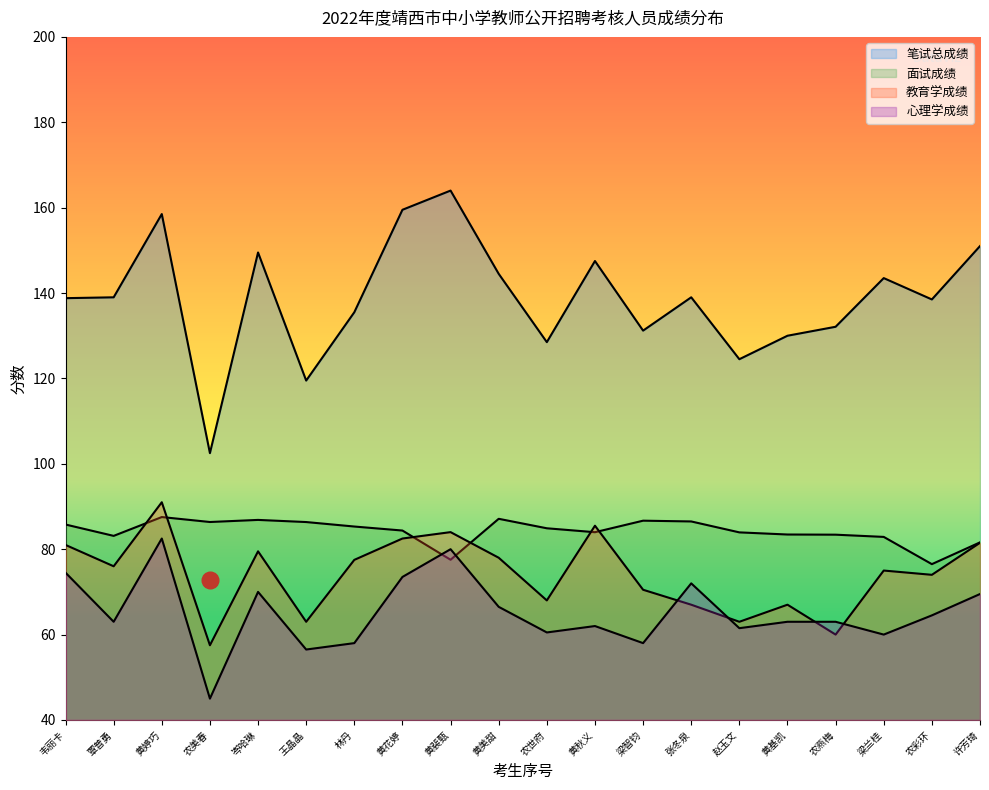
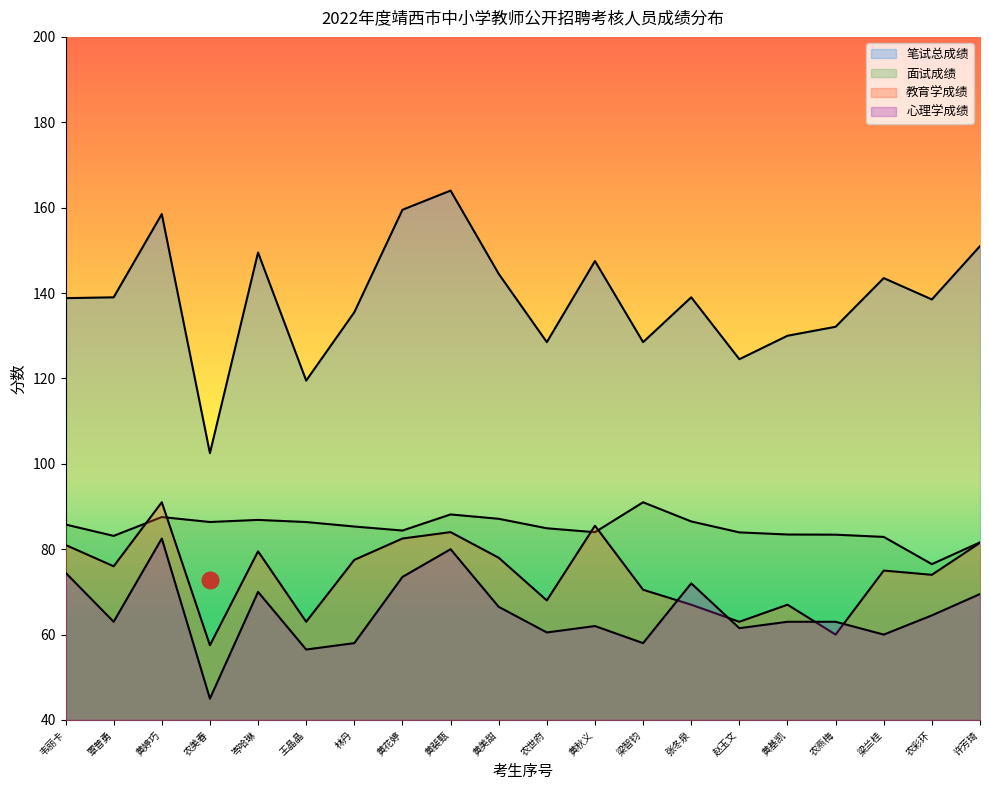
面试成绩, 黄裴甄: 78 -> 88
笔试总成绩, 梁智钧: 131 -> 129
面试成绩, 梁智钧: 87 -> 91
